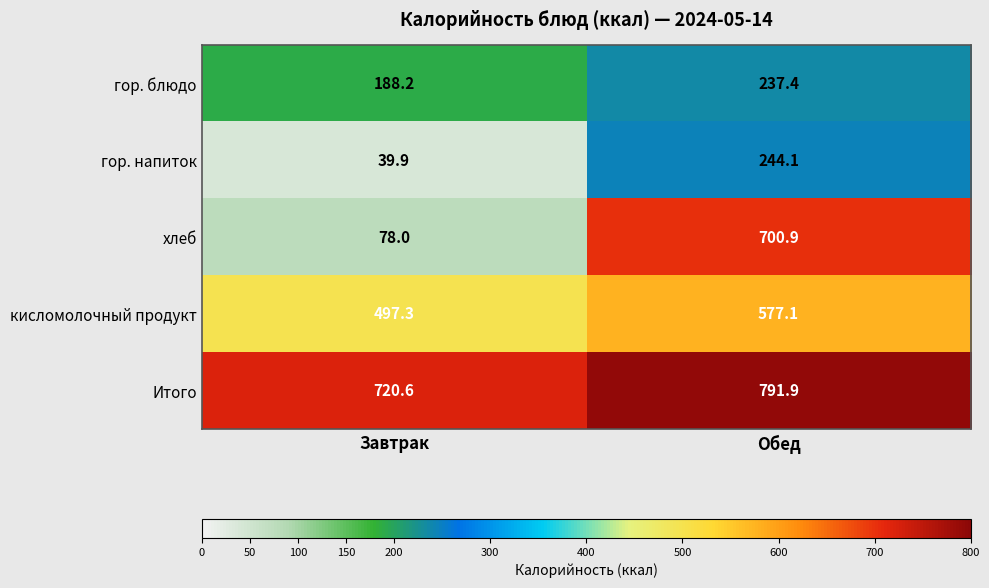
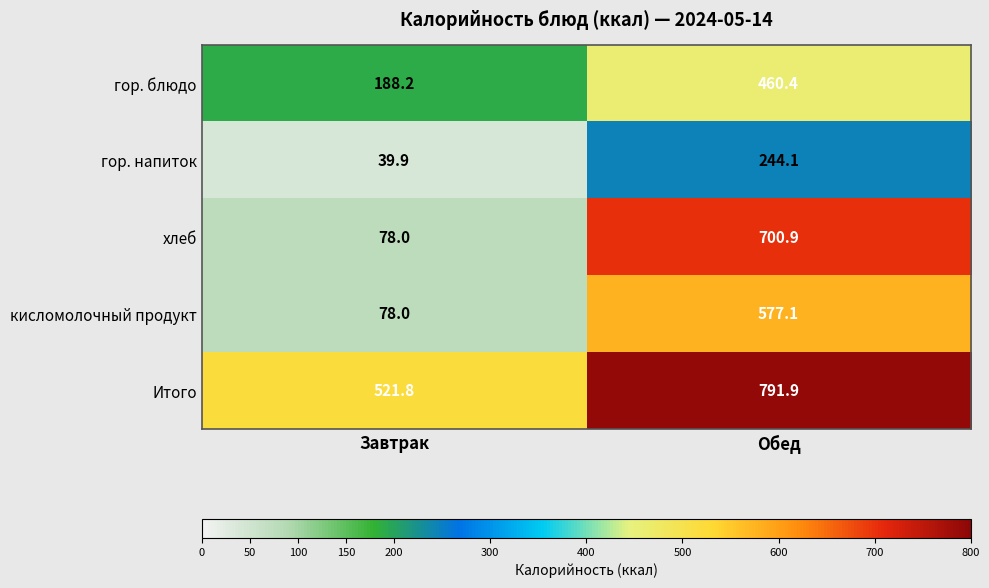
гор. блюдо, Обед: 237.4 -> 460.4
кисломолочный продукт, Завтрак: 497.3 -> 78.0
Итого, Завтрак: 720.6 -> 521.8
